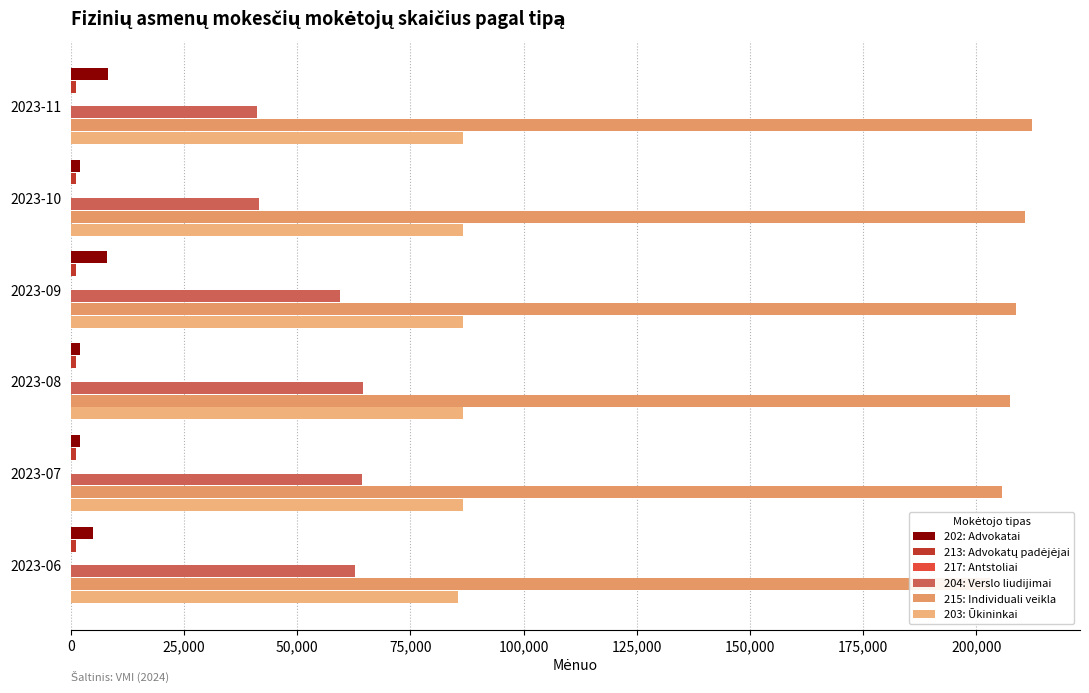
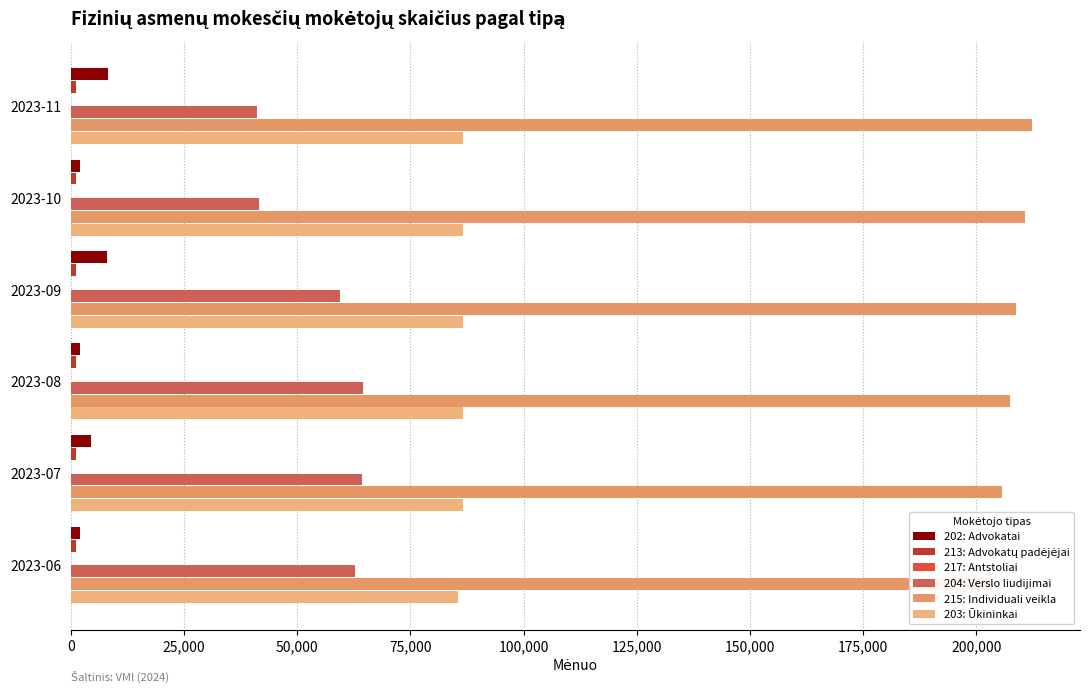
202: Advokatai, 2023-07: 2,000 -> 4,000
202: Advokatai, 2023-06: 5,000 -> 2,000
